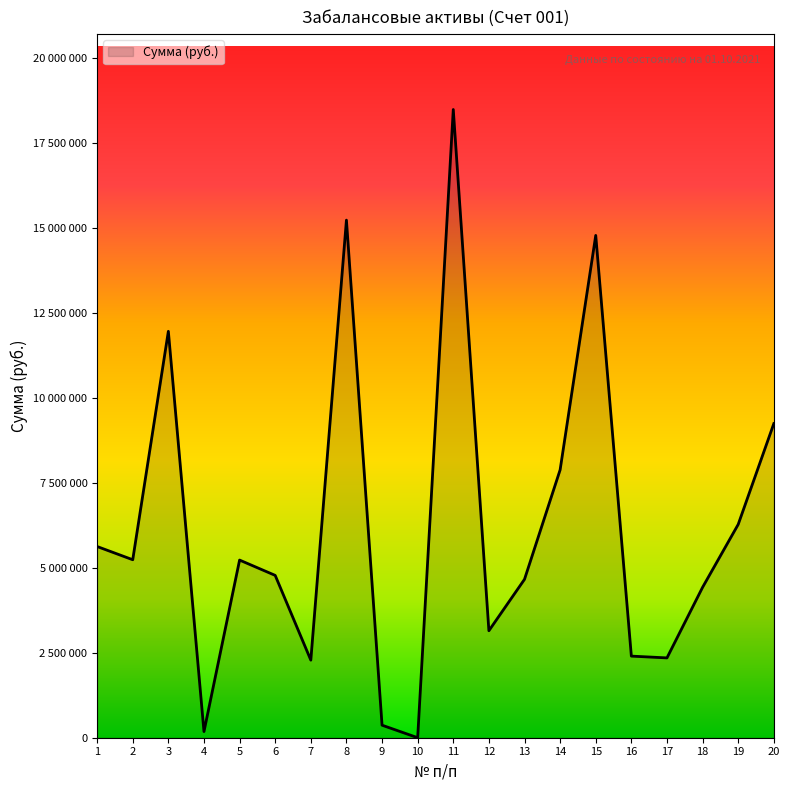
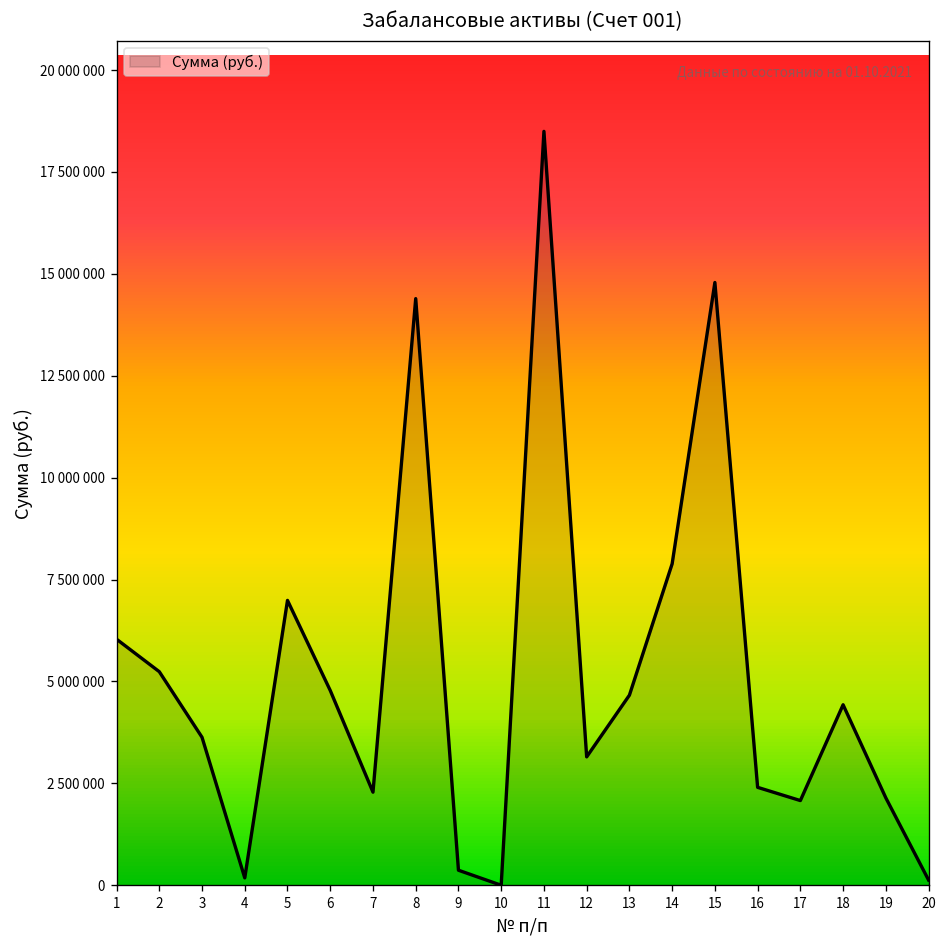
1: 5600000 -> 6000000
3: 12000000 -> 3600000
5: 5200000 -> 7000000
8: 15200000 -> 14400000
17: 2400000 -> 2100000
19: 6300000 -> 2100000
20: 9200000 -> 100000
